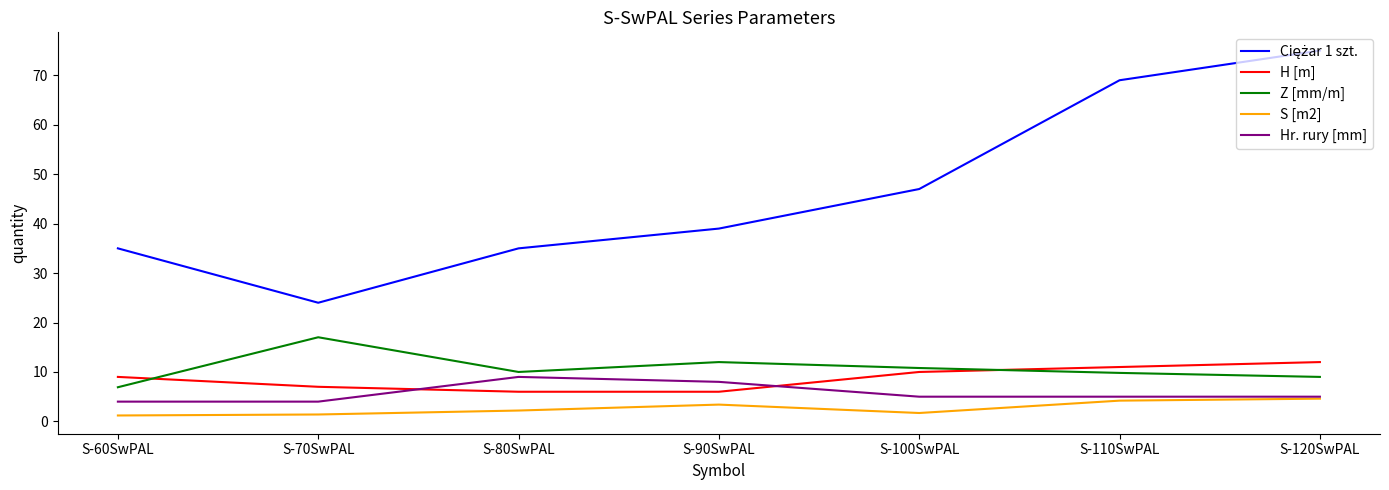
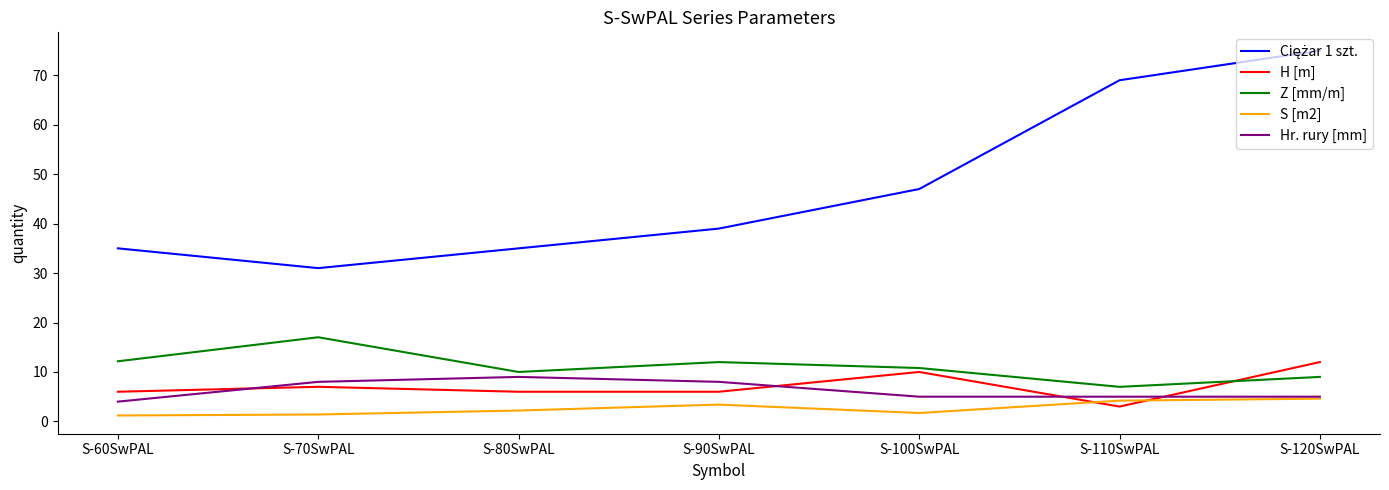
H [m], S-60SwPAL: 9 -> 6
Z [mm/m], S-60SwPAL: 7 -> 12
Ciężar 1 szt., S-70SwPAL: 24 -> 31
Hr. rury [mm], S-70SwPAL: 4 -> 8
H [m], S-110SwPAL: 11 -> 3
Z [mm/m], S-110SwPAL: 10 -> 7
